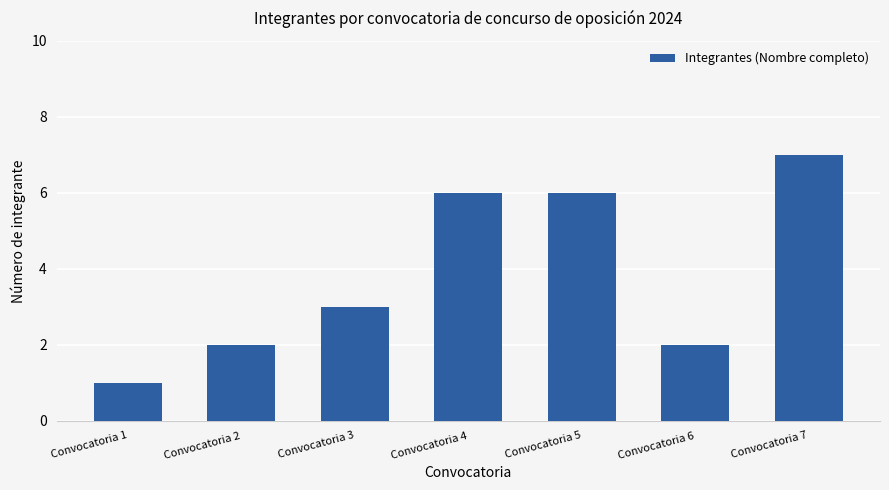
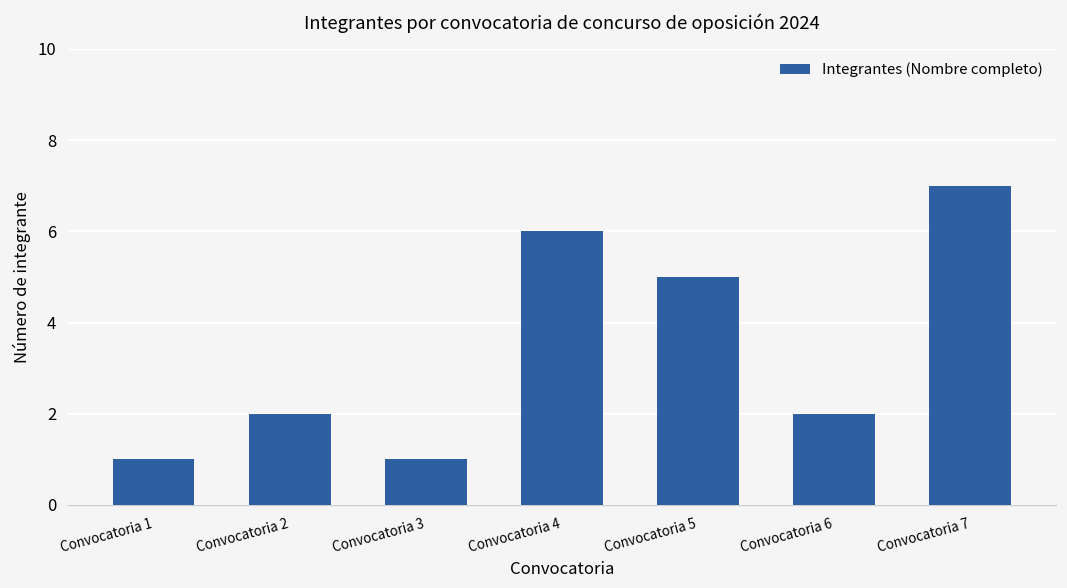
Convocatoria 3: 3 -> 1
Convocatoria 5: 6 -> 5
